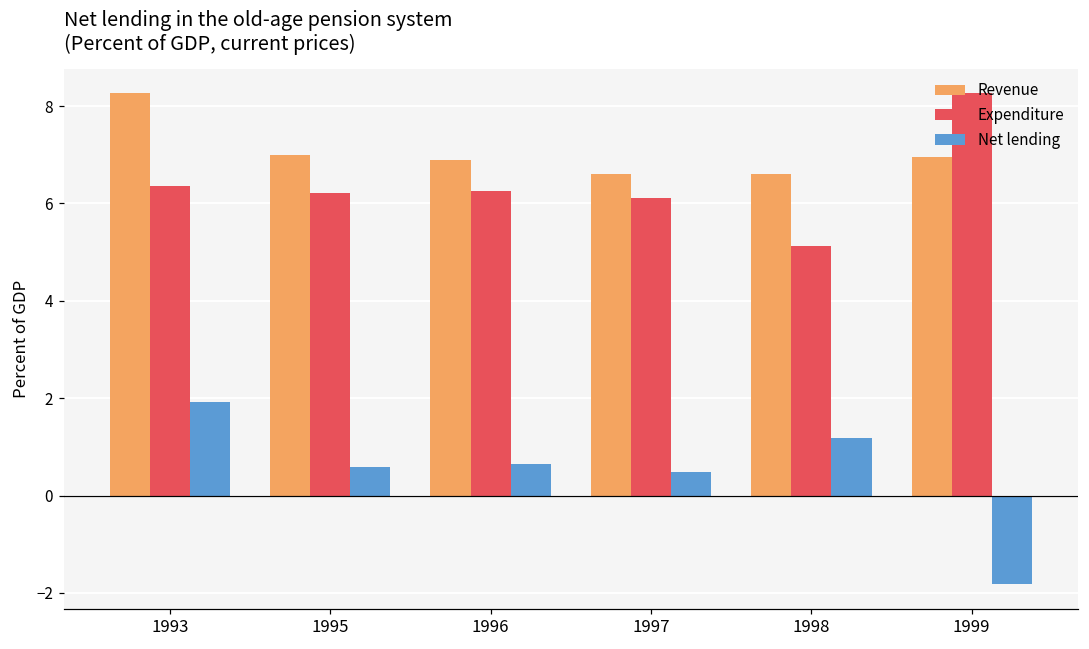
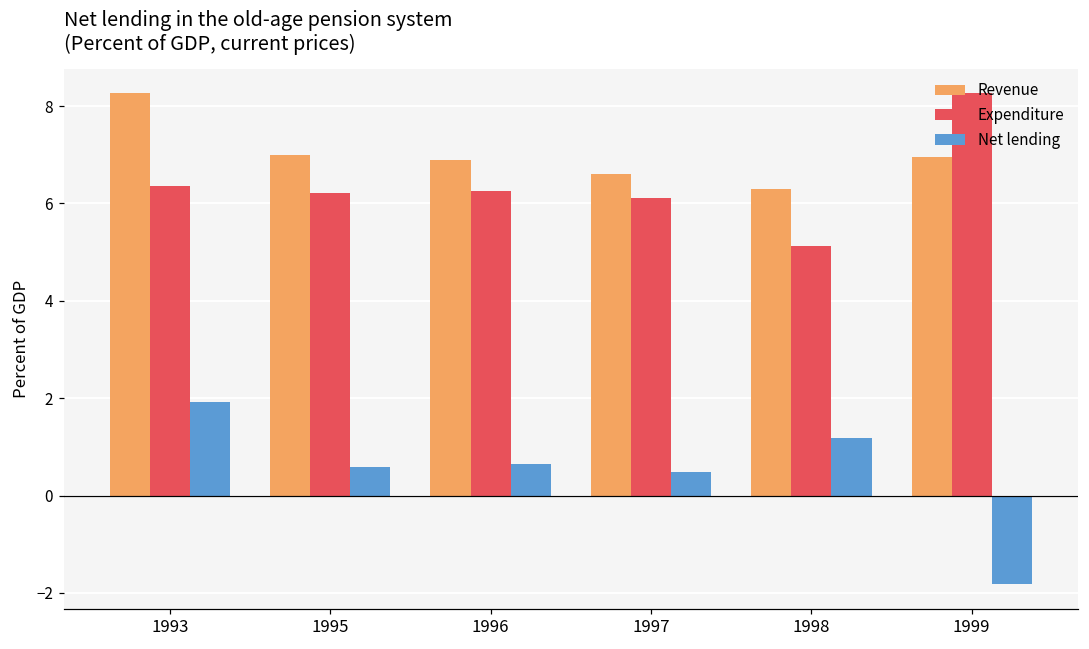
Revenue, 1998: 6.6 -> 6.3
